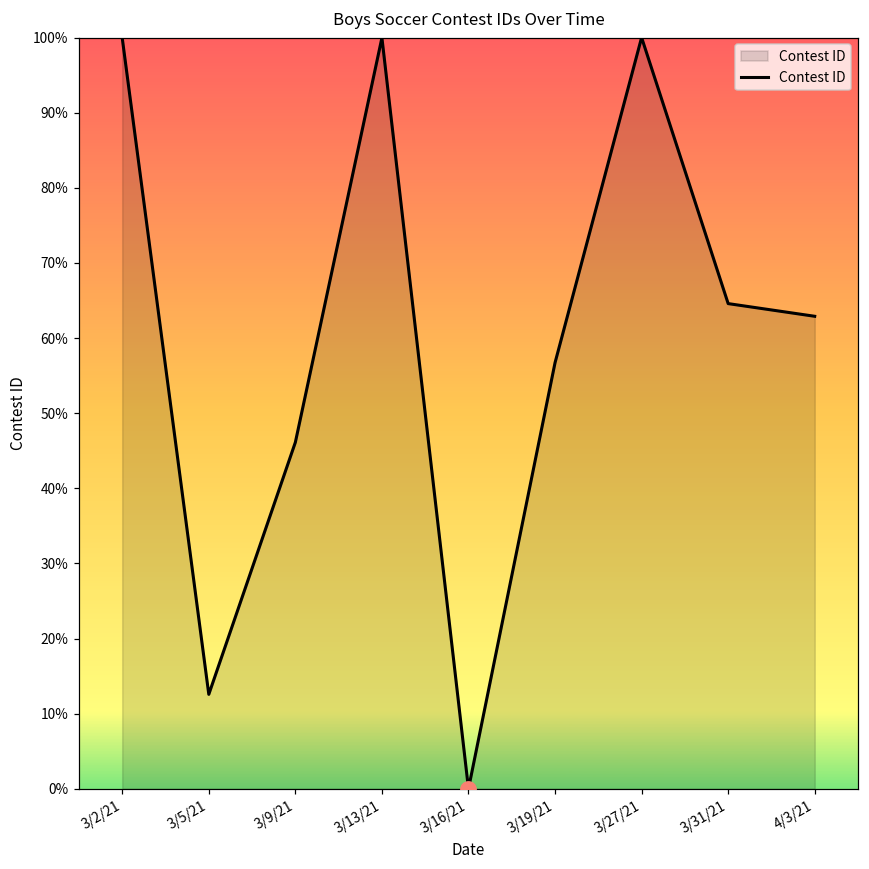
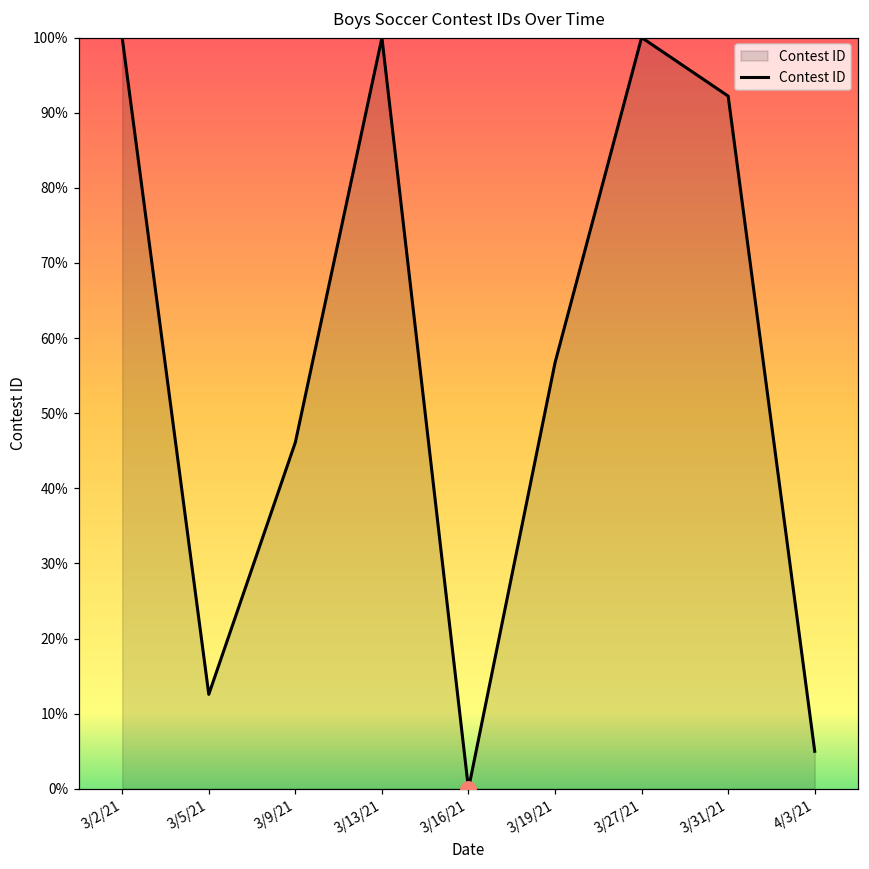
Contest ID, 3/31/21: 65% -> 92%
Contest ID, 4/3/21: 63% -> 5%
